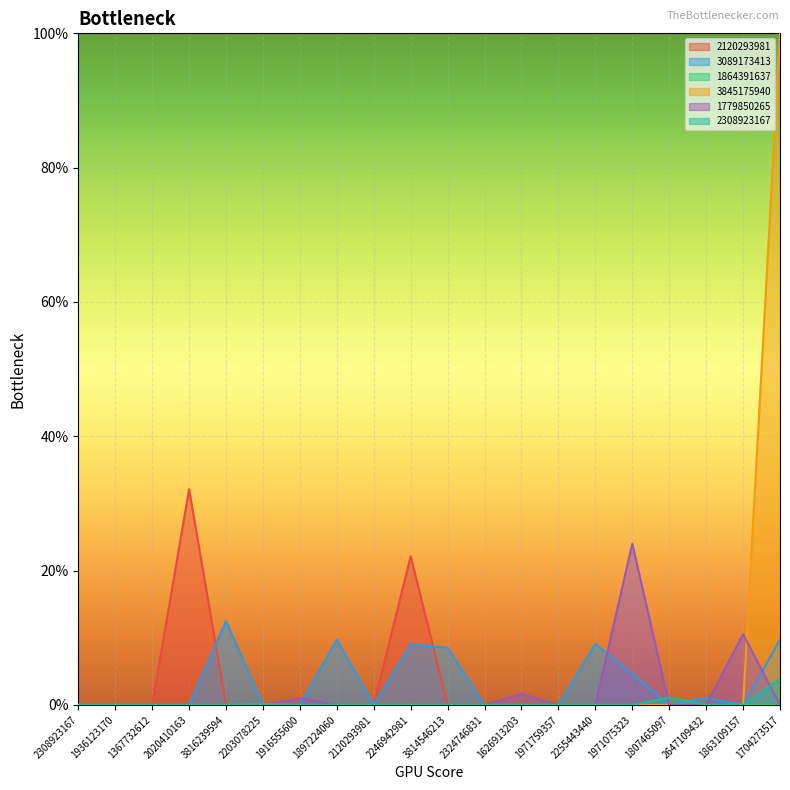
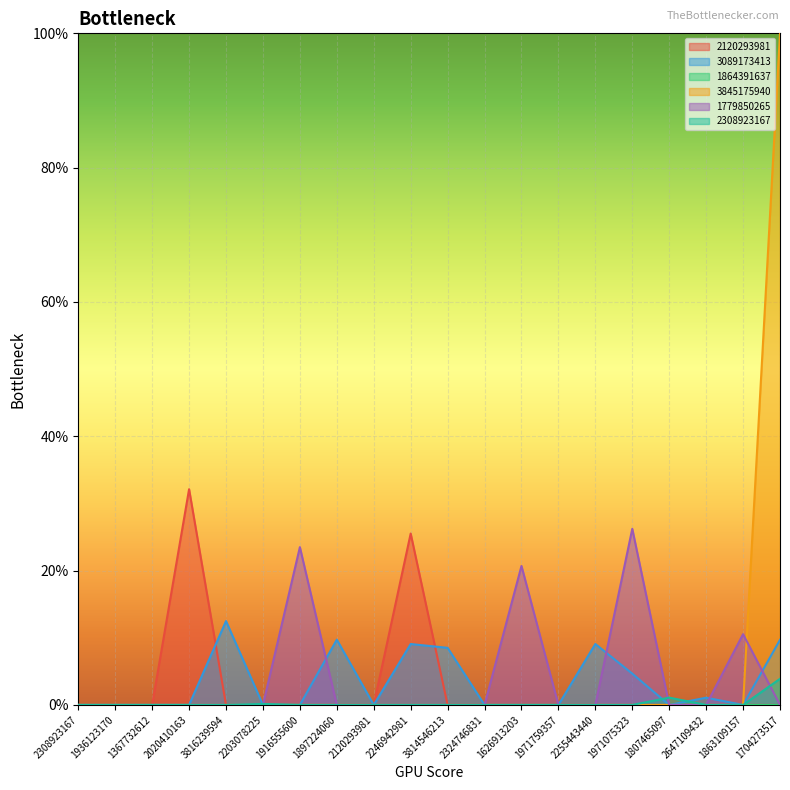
1779850265, 1916555600: 1% -> 23%
2120293981, 2246942981: 22% -> 26%
1779850265, 1626913203: 2% -> 21%
1779850265, 1971075323: 24% -> 26%
